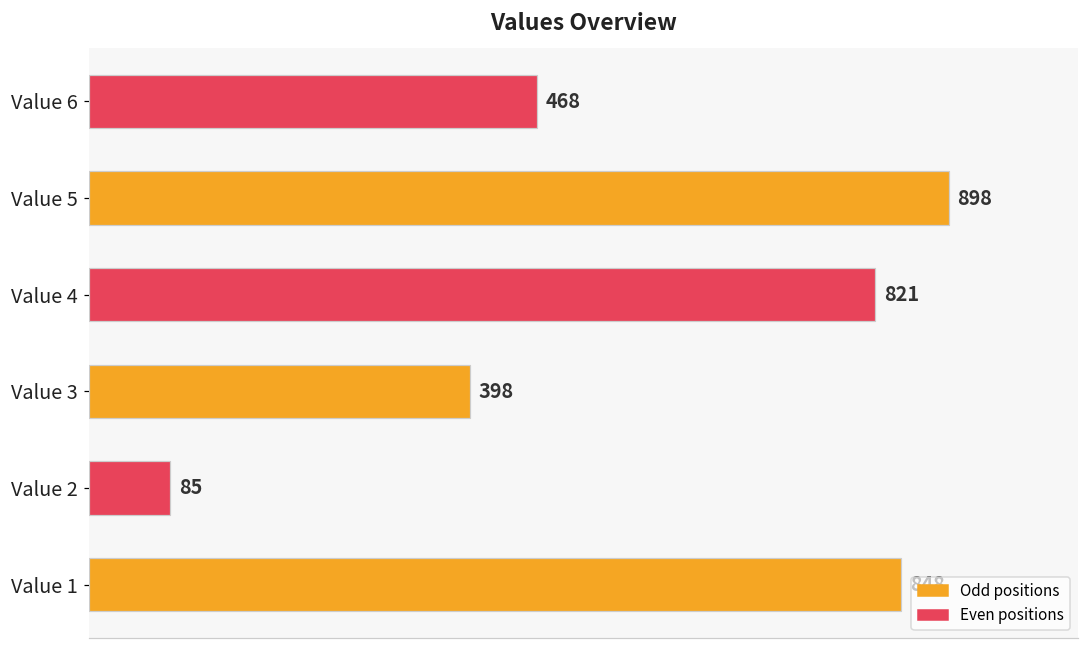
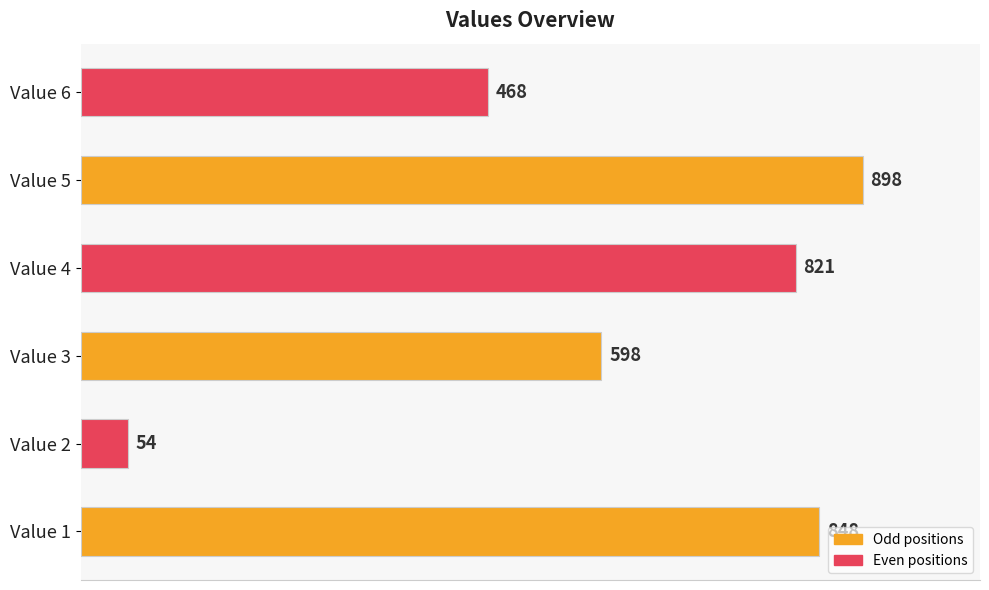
Value 3: 398 -> 598
Value 2: 85 -> 54
